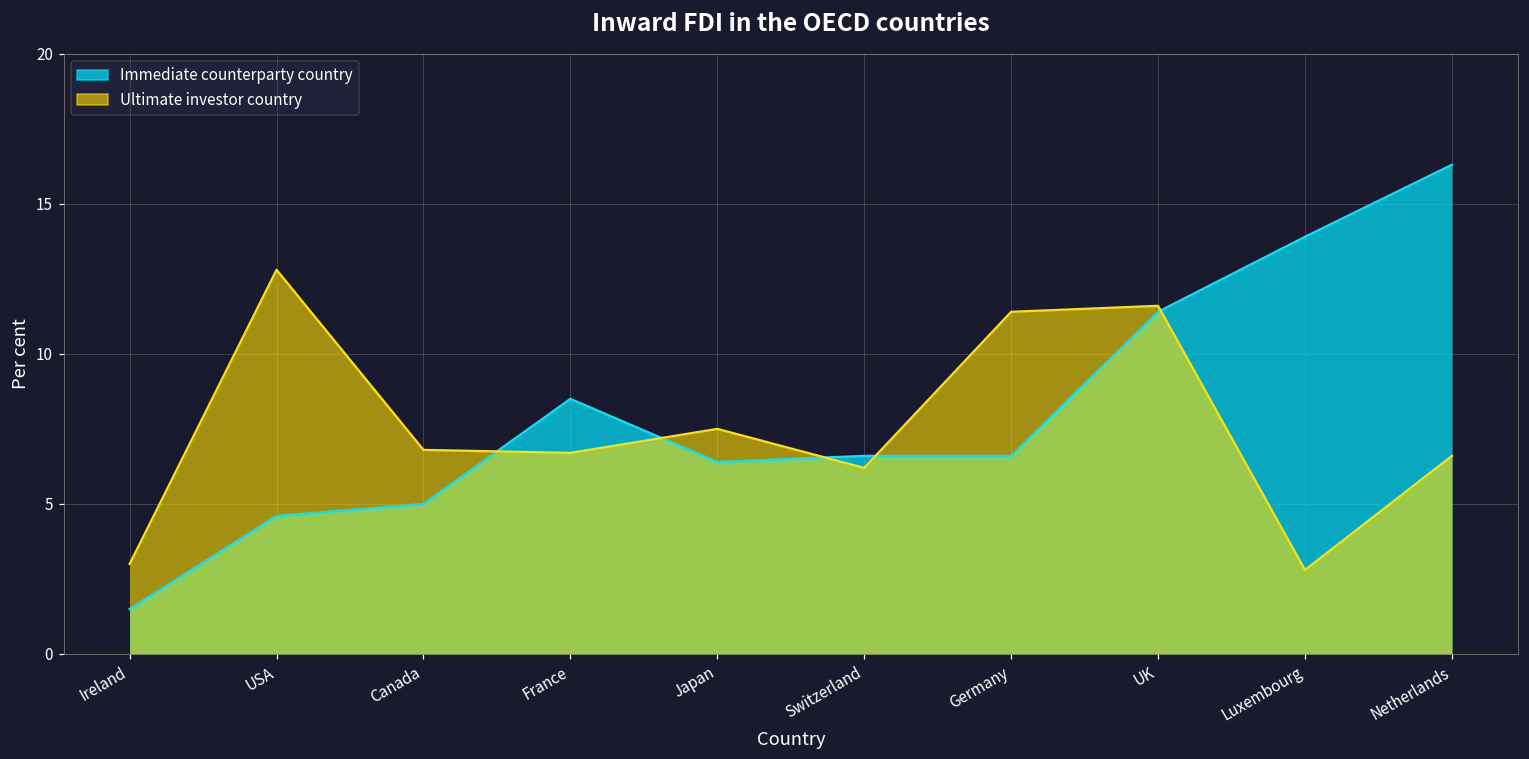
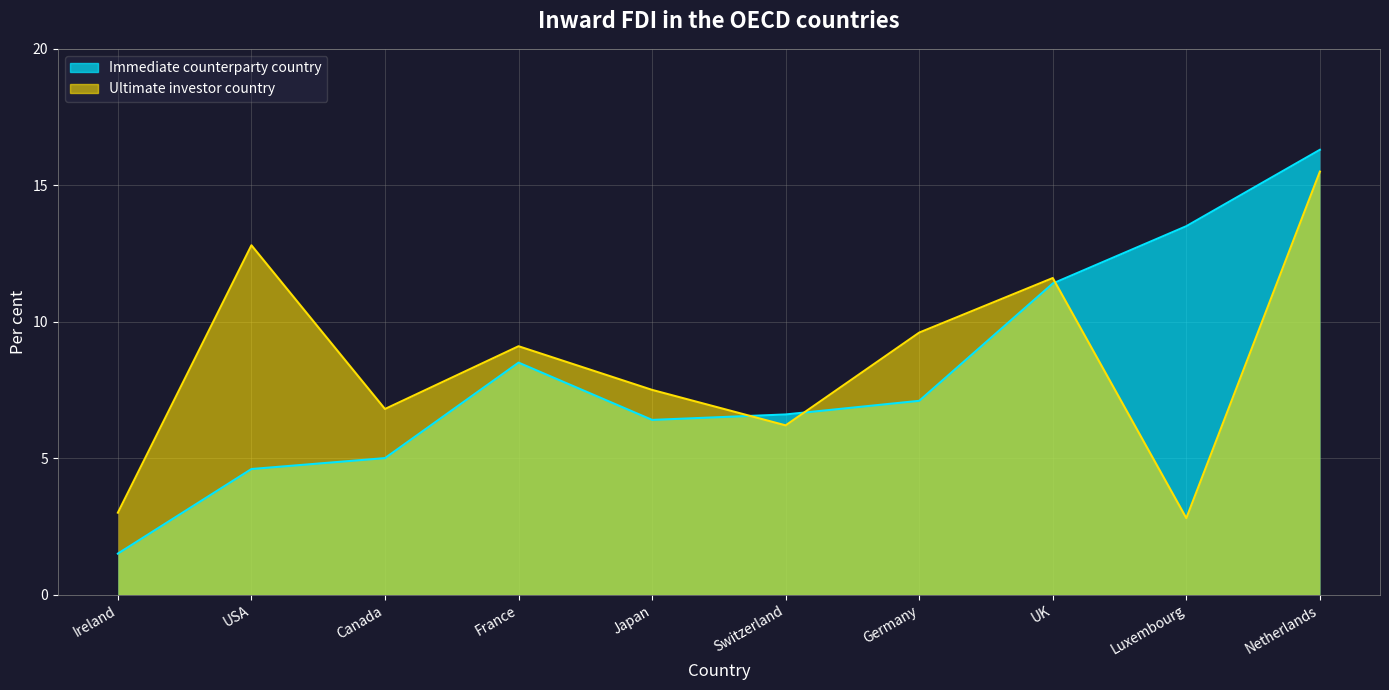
Ultimate investor country, France: 6.7 -> 9.1
Immediate counterparty country, Germany: 6.6 -> 7.1
Ultimate investor country, Germany: 11.4 -> 9.6
Immediate counterparty country, Luxembourg: 13.9 -> 13.5
Ultimate investor country, Netherlands: 6.6 -> 15.5
